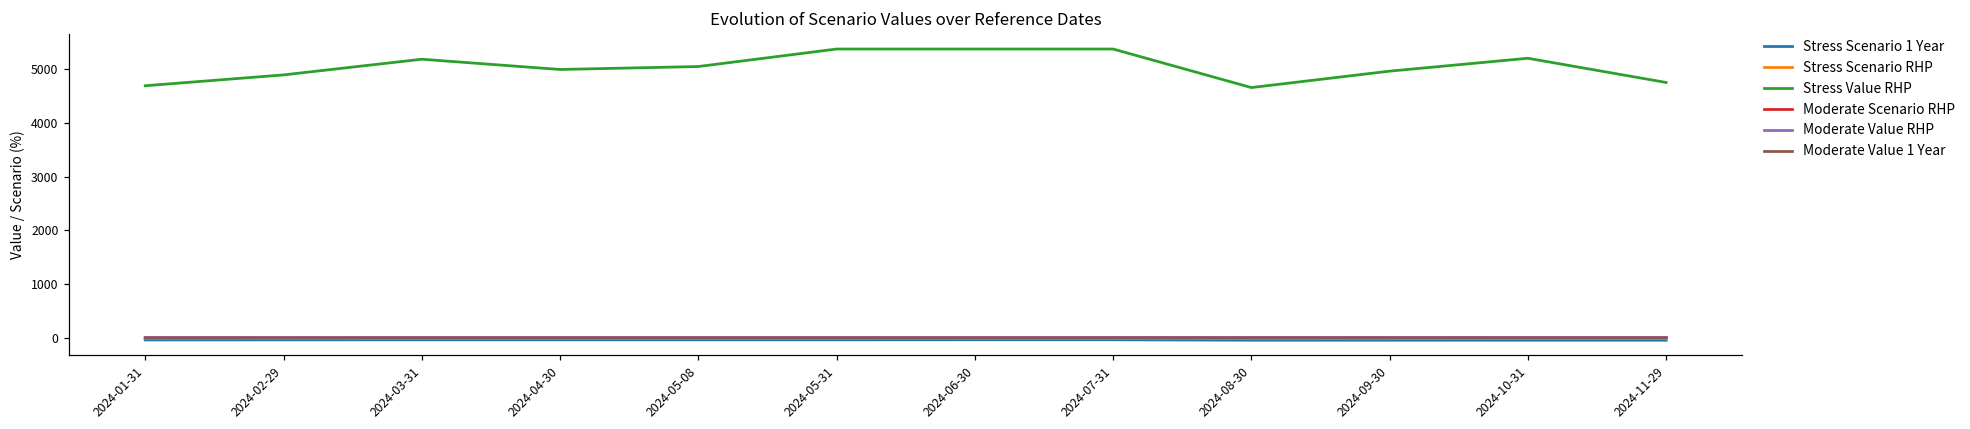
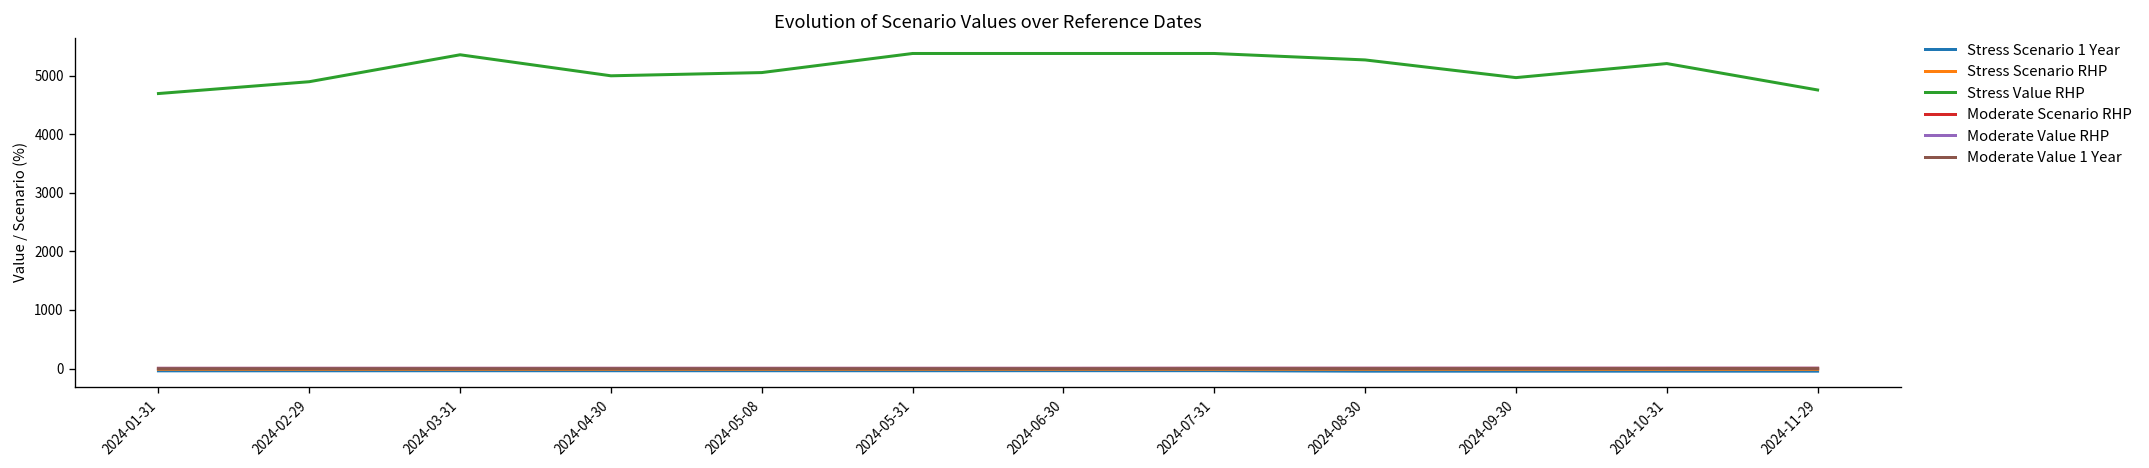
Stress Value RHP, 2024-03-31: 5200 -> 5400
Stress Value RHP, 2024-08-30: 4700 -> 5300
